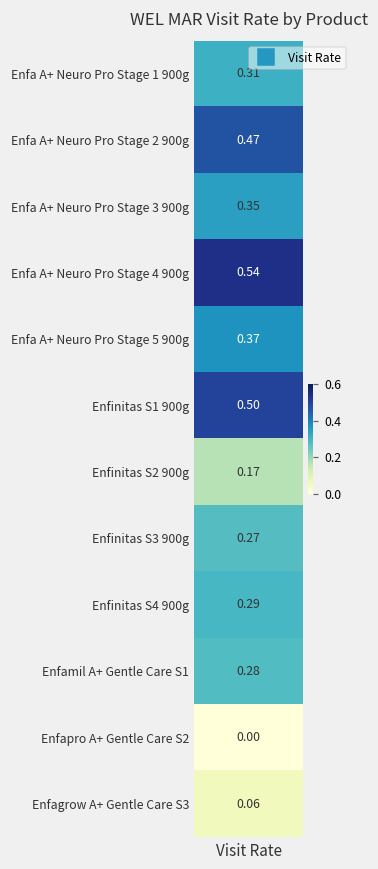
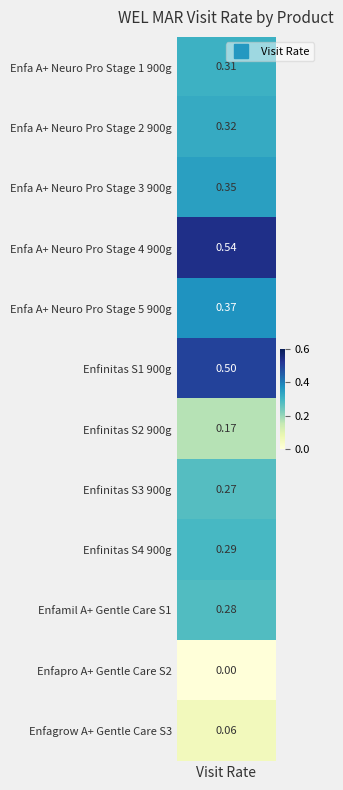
Enfa A+ Neuro Pro Stage 2 900g, Visit Rate: 0.47 -> 0.32
